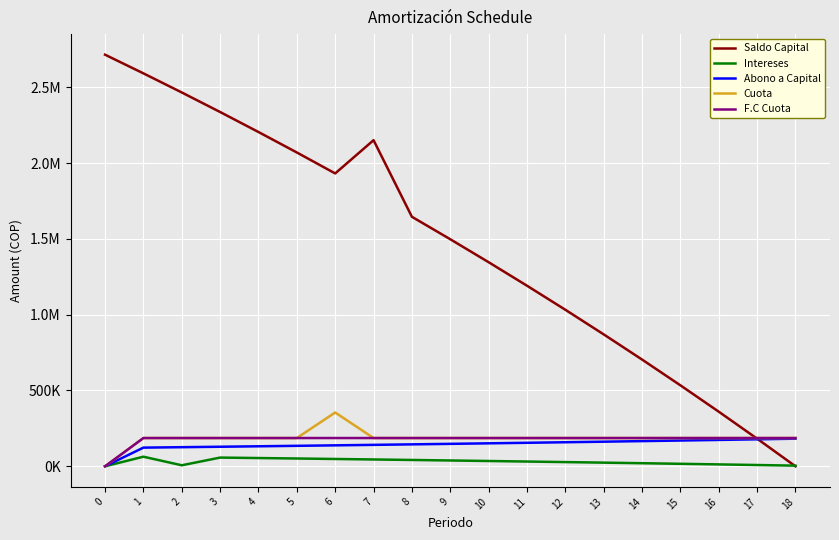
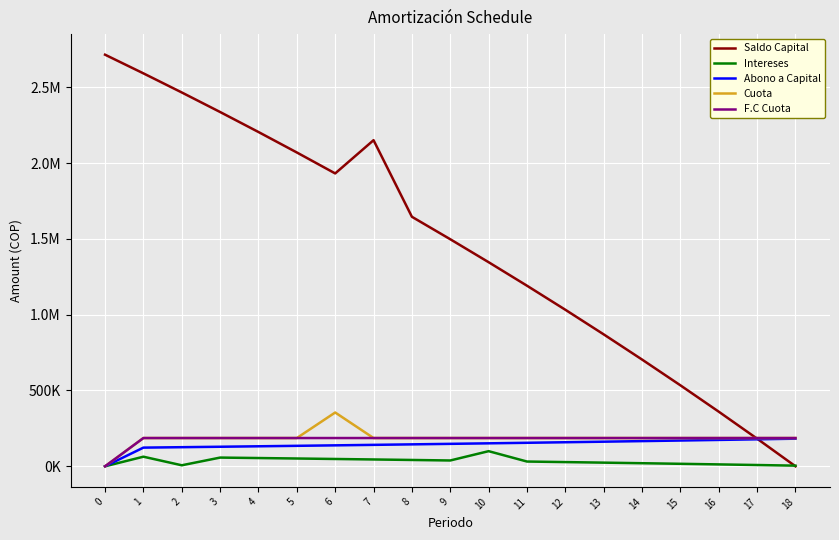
Intereses, 10: 30000 -> 100000
